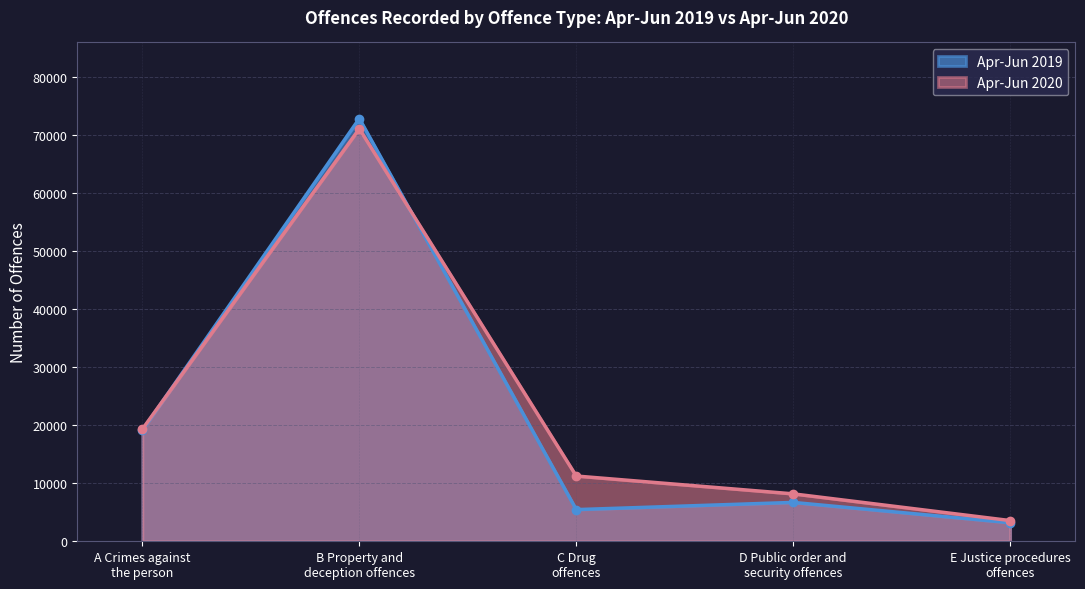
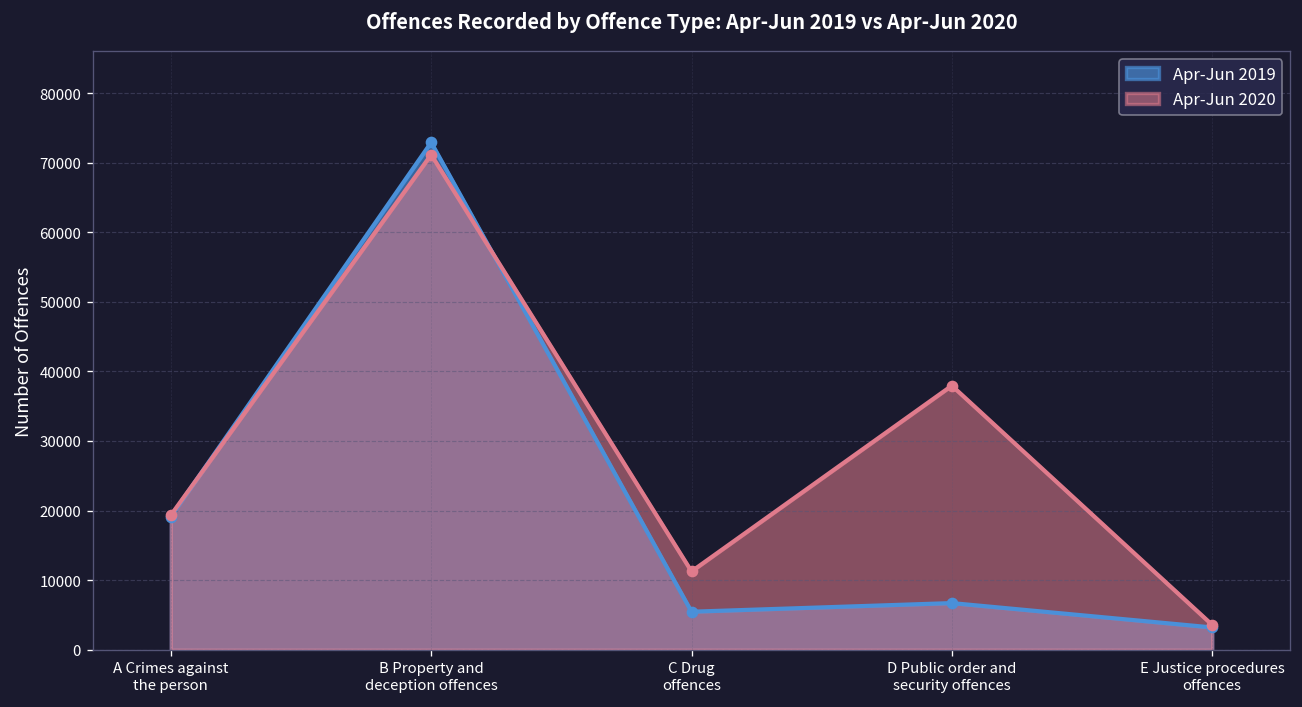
Apr-Jun 2020, D Public order and security offences: 8000 -> 38000
